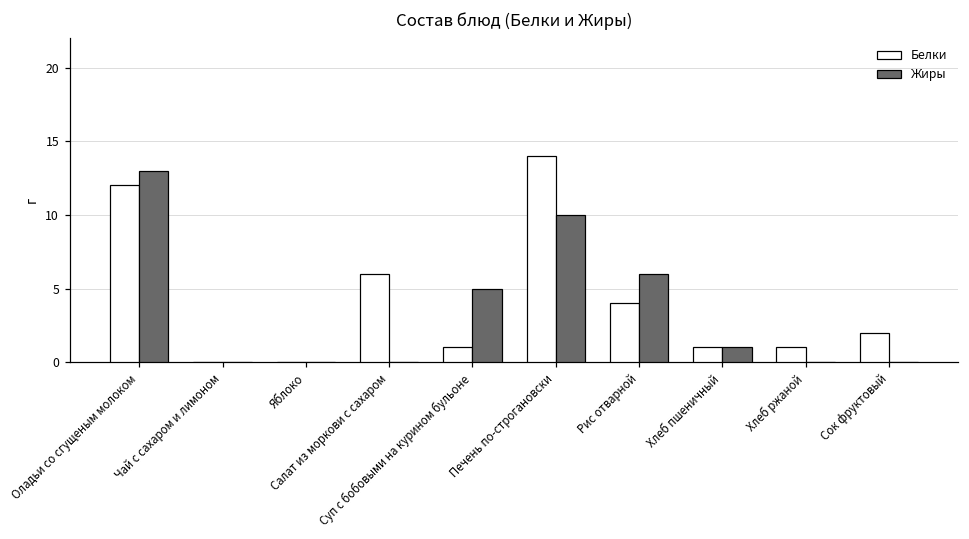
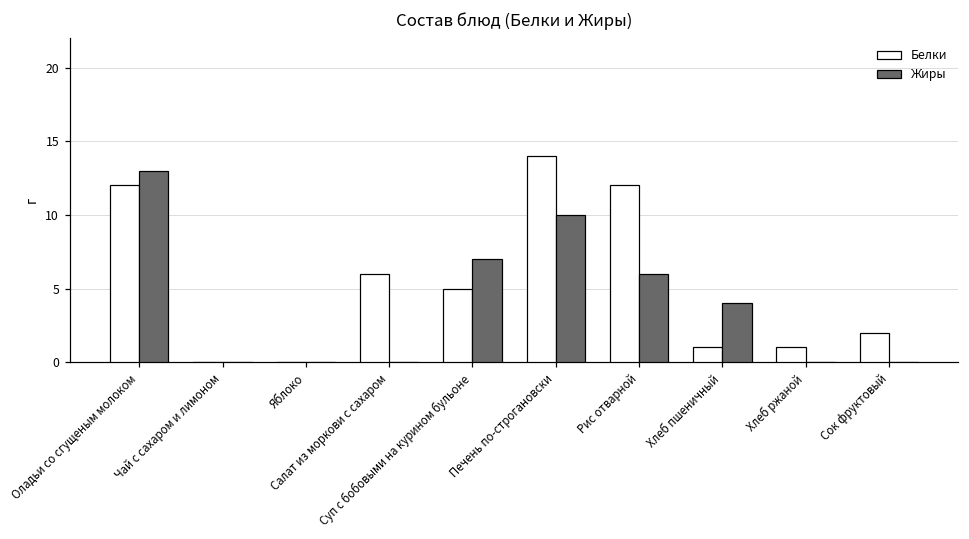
Белки, Суп с бобовыми на курином бульоне: 1 -> 5
Жиры, Суп с бобовыми на курином бульоне: 5 -> 7
Белки, Рис отварной: 4 -> 12
Жиры, Хлеб пшеничный: 1 -> 4
